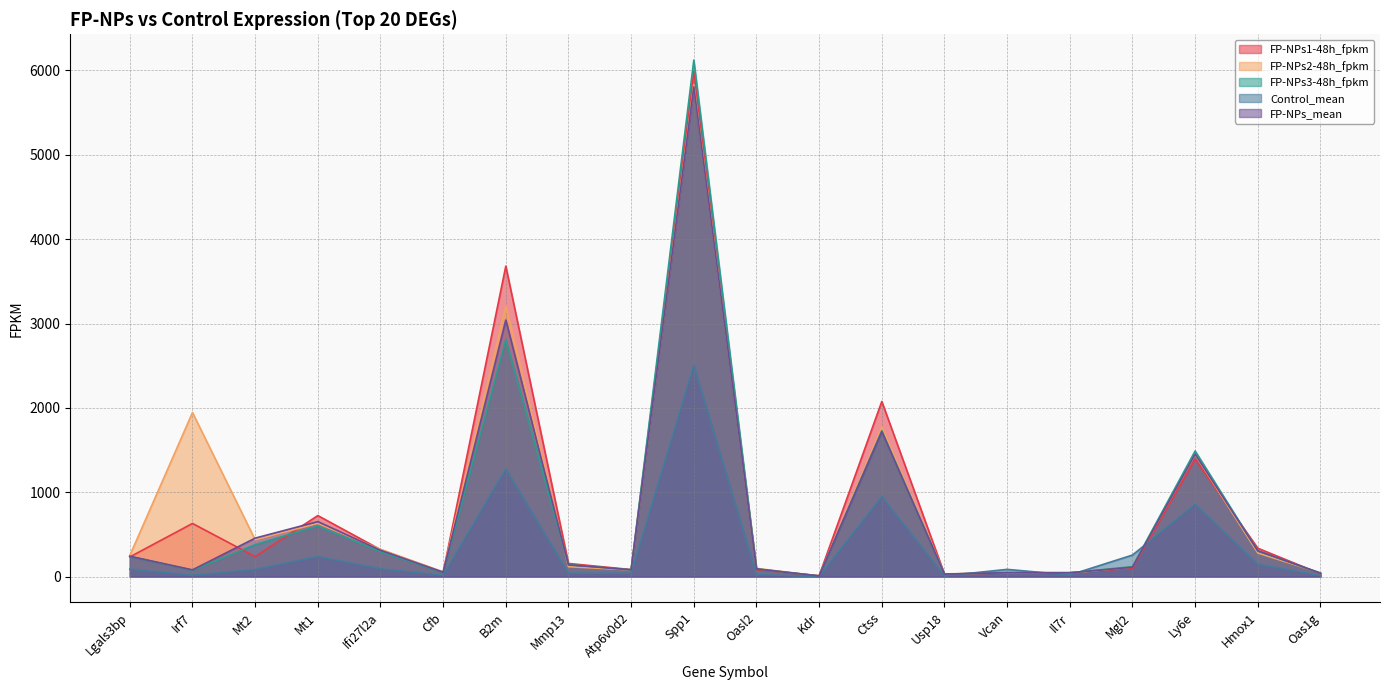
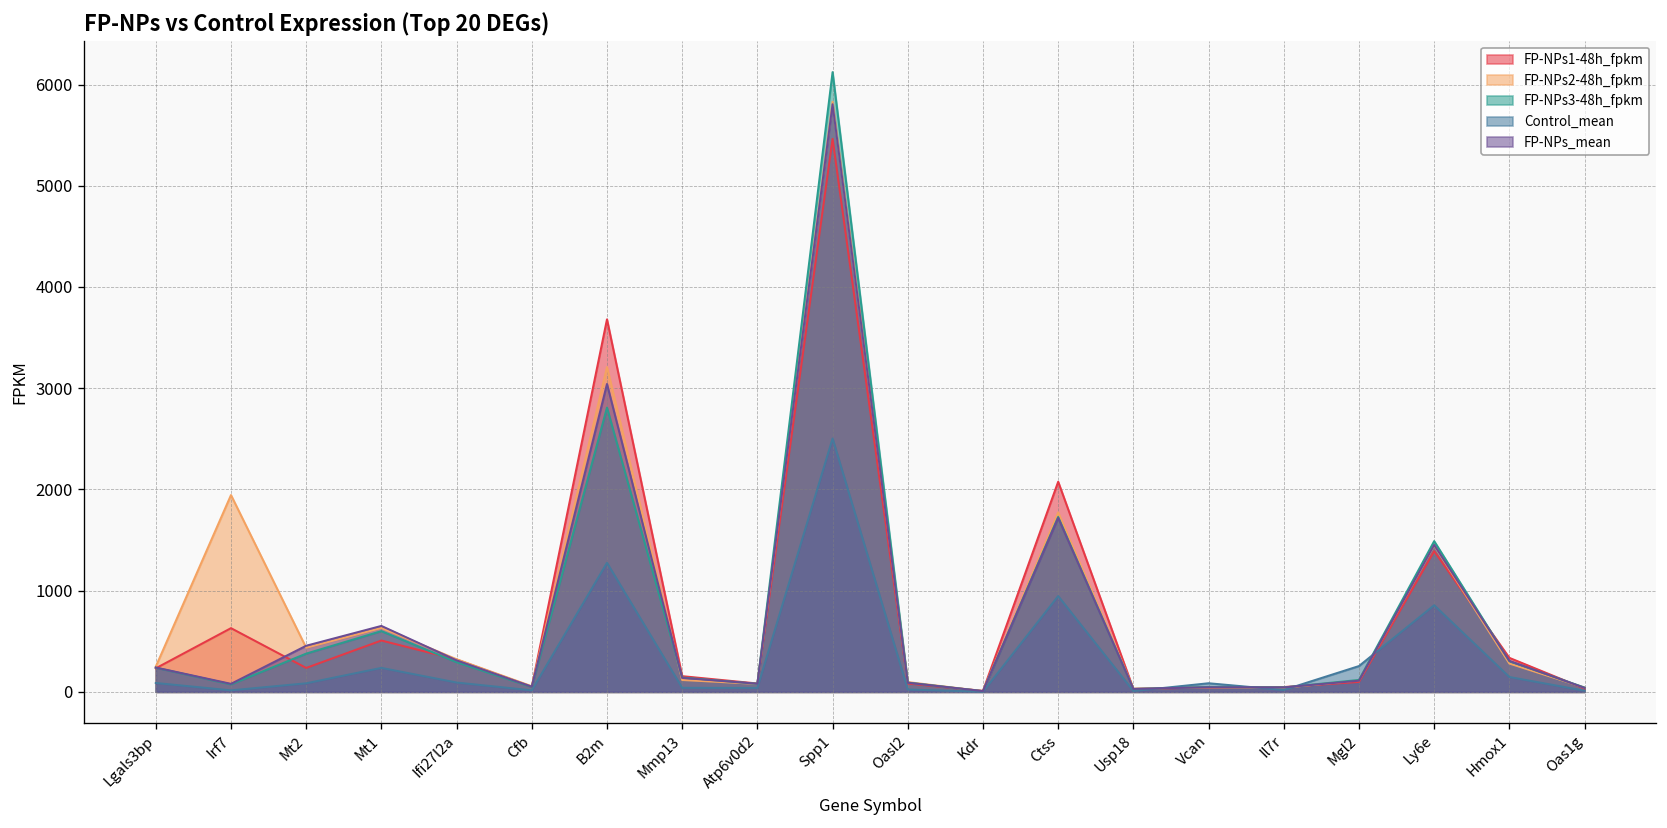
FP-NPs1-48h_fpkm, Mt1: 700 -> 500
FP-NPs1-48h_fpkm, Spp1: 6000 -> 5500
